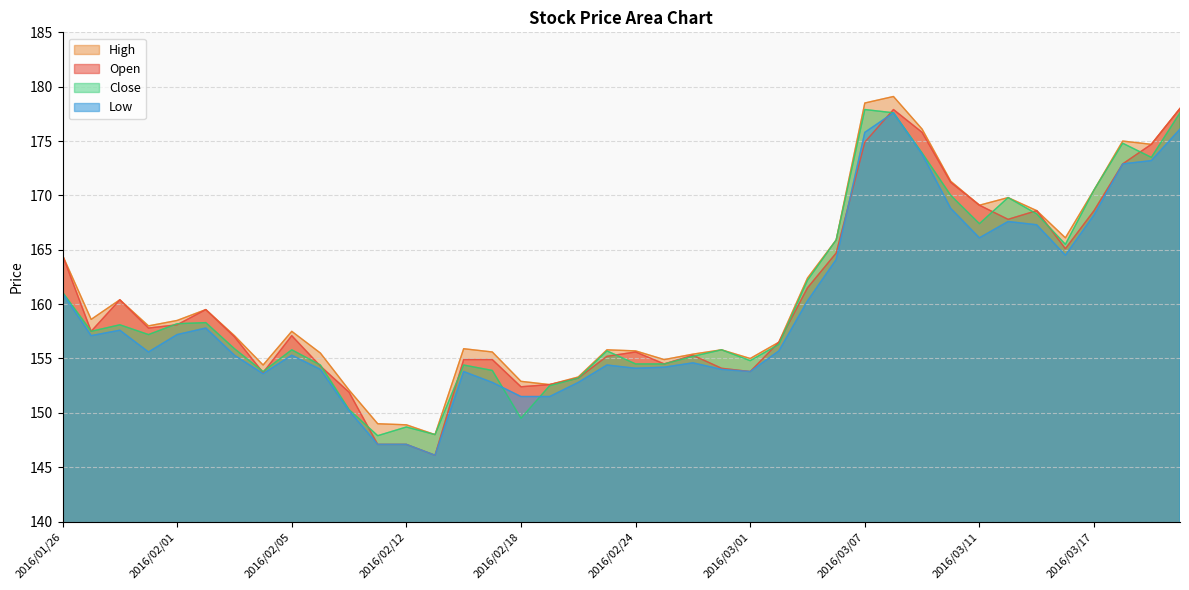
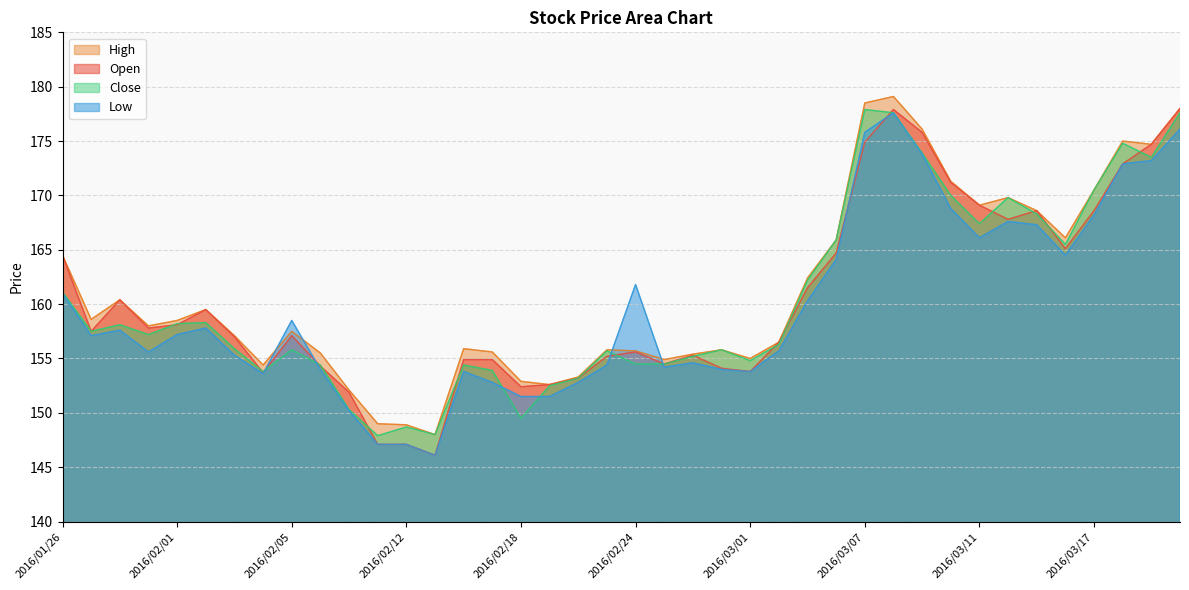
Low, 2016/02/05: 155.3 -> 158.5
Low, 2016/02/24: 154.1 -> 161.8
